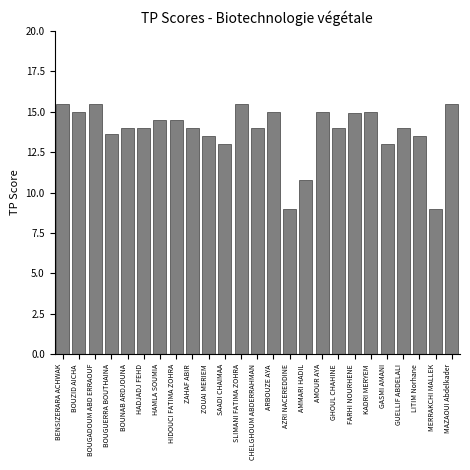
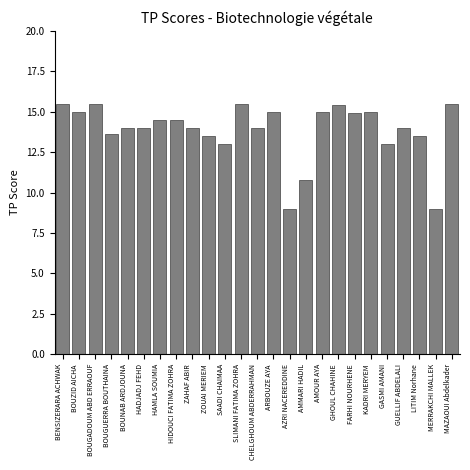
GHOUL CHAHINE: 14.0 -> 15.4
